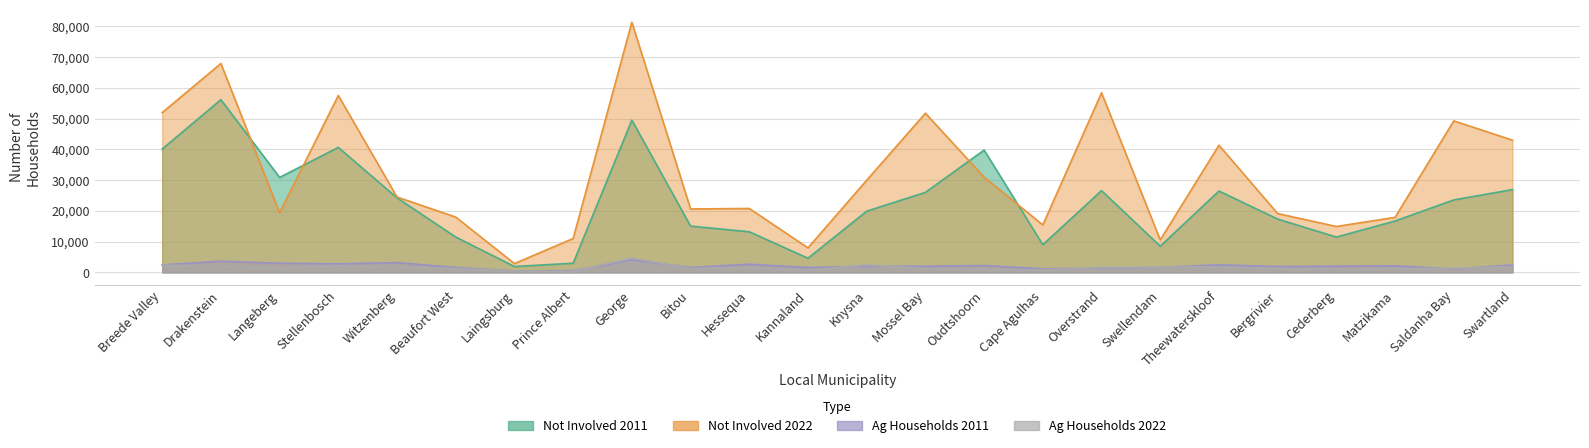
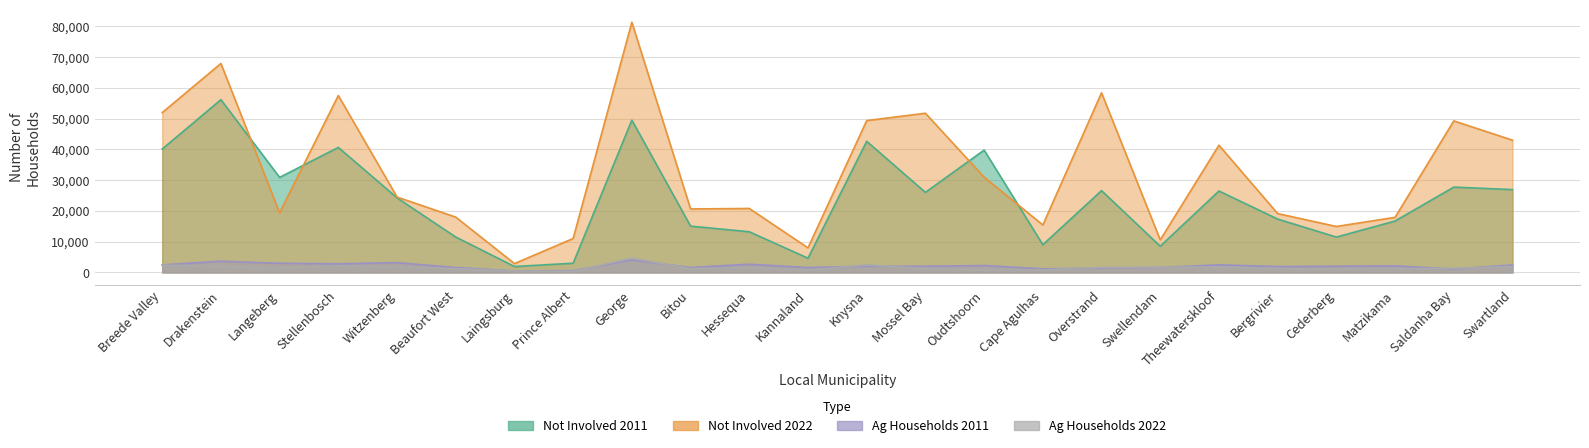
Not Involved 2011, Knysna: 20,000 -> 43,000
Not Involved 2022, Knysna: 30,000 -> 49,000
Not Involved 2011, Saldanha Bay: 24,000 -> 28,000
